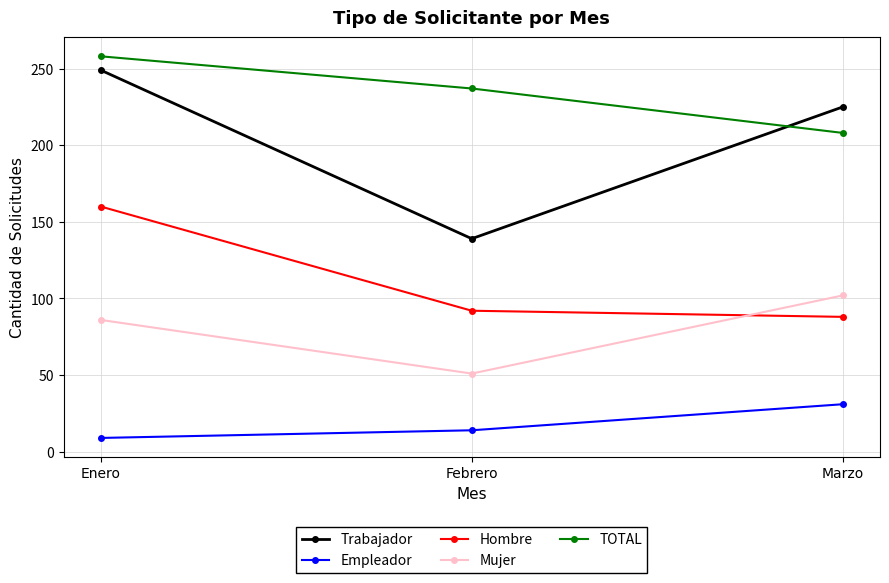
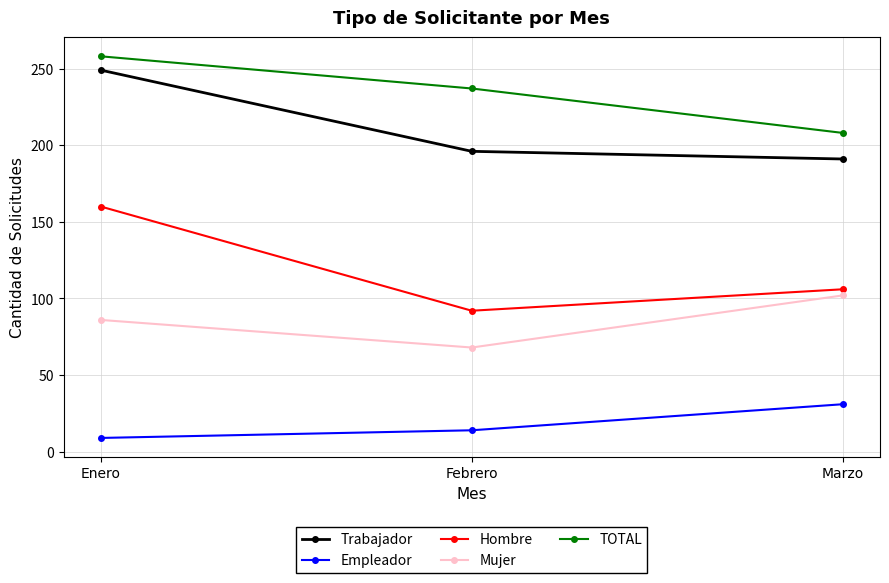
Trabajador, Febrero: 139 -> 196
Mujer, Febrero: 51 -> 68
Trabajador, Marzo: 225 -> 191
Hombre, Marzo: 88 -> 106
